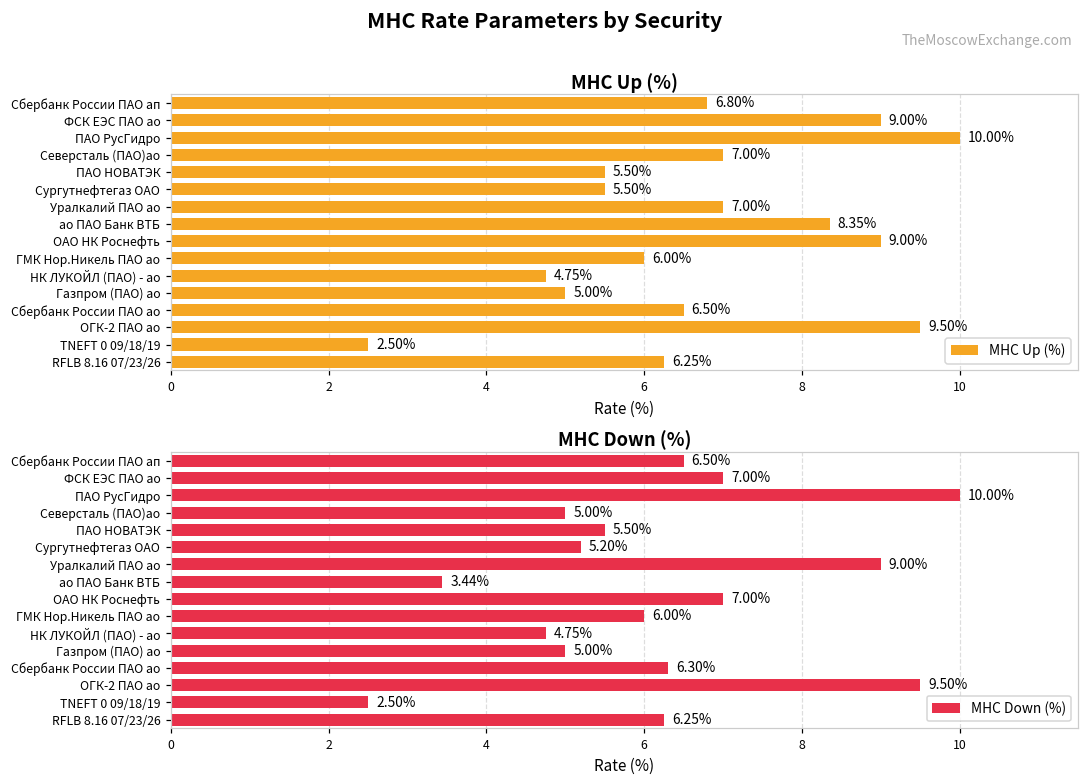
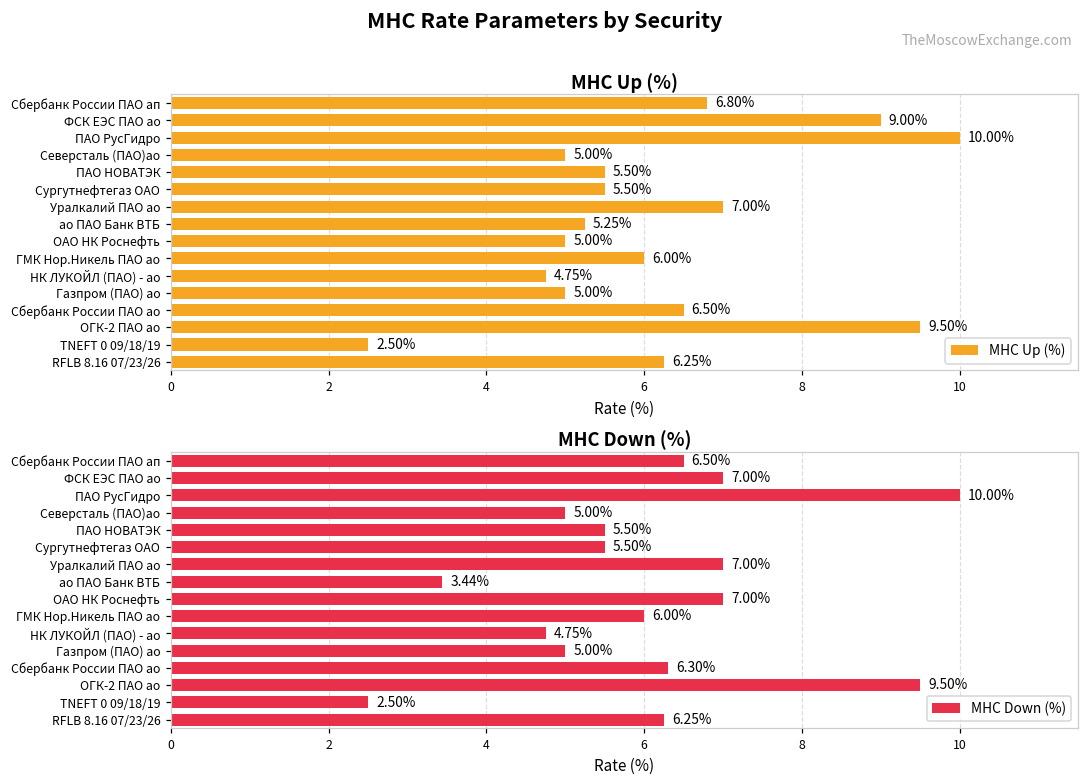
MHC Up (%), Северсталь (ПАО)ао: 7.00% -> 5.00%
MHC Up (%), ао ПАО Банк ВТБ: 8.35% -> 5.25%
MHC Up (%), ОАО НК Роснефть: 9.00% -> 5.00%
MHC Down (%), Сургутнефтегаз ОАО: 5.20% -> 5.50%
MHC Down (%), Уралкалий ПАО ао: 9.00% -> 7.00%
